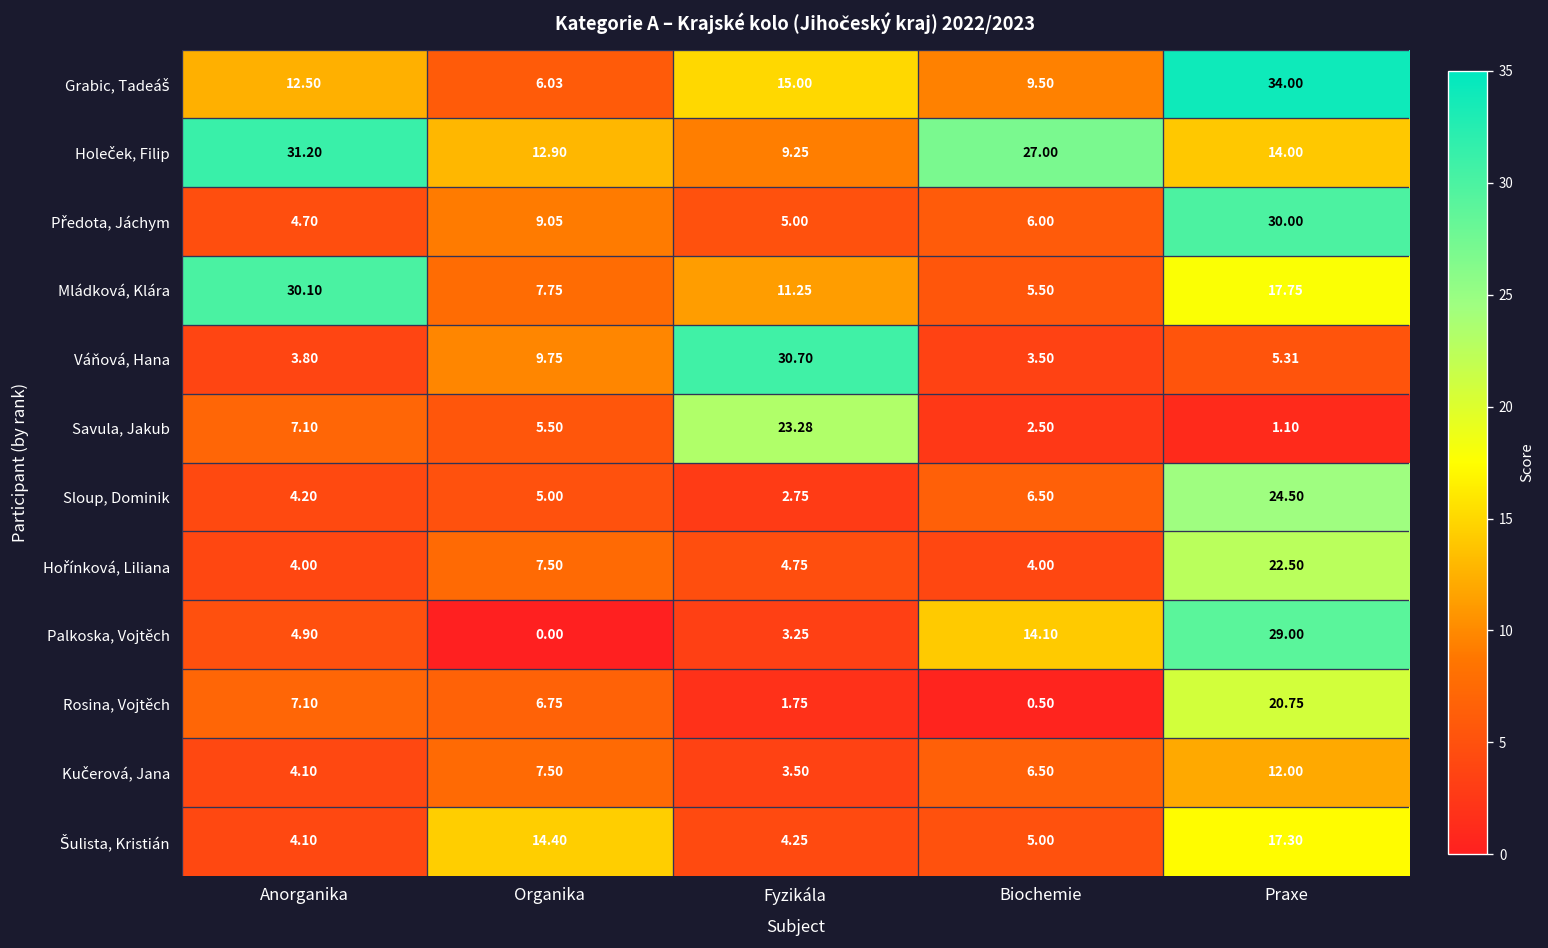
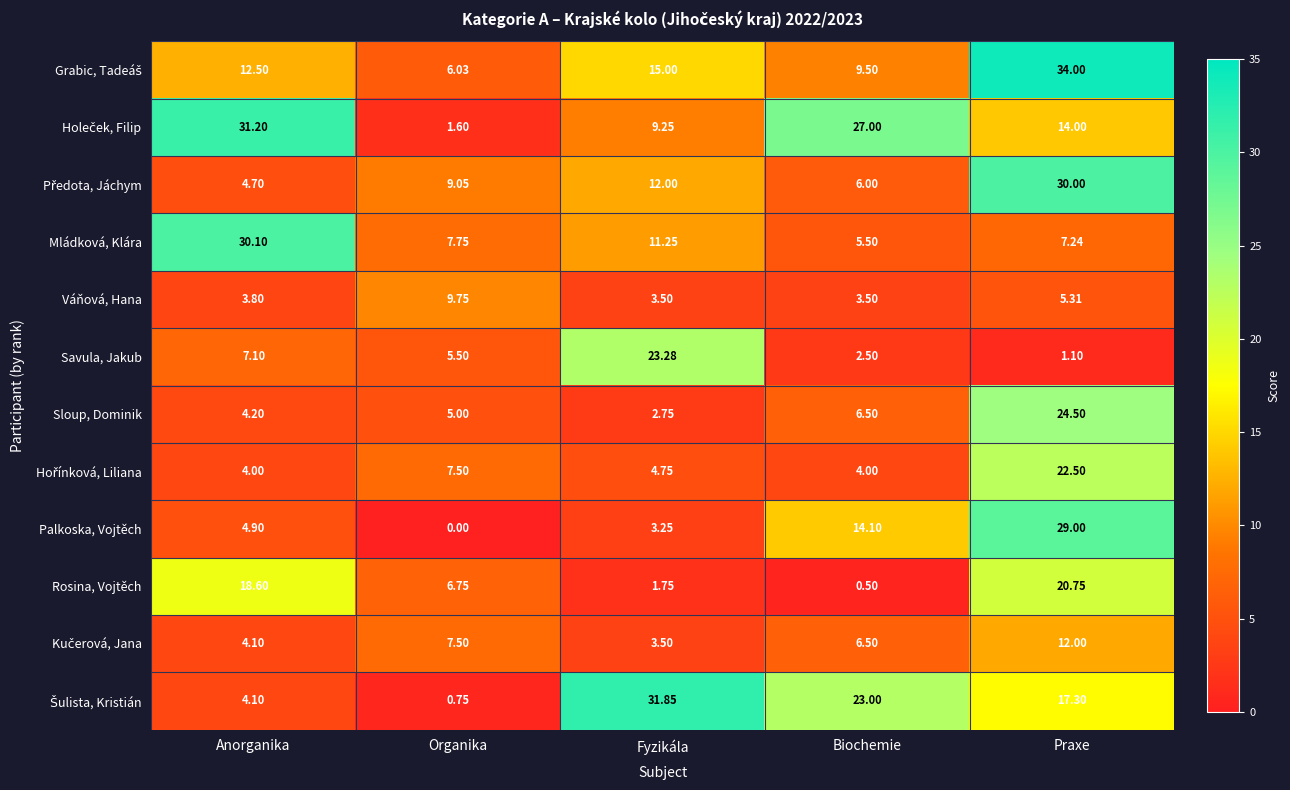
Holeček, Filip, Organika: 12.90 -> 1.60
Předota, Jáchym, Fyzikála: 5.00 -> 12.00
Mládková, Klára, Praxe: 17.75 -> 7.24
Váňová, Hana, Fyzikála: 30.70 -> 3.50
Rosina, Vojtěch, Anorganika: 7.10 -> 18.60
Šulista, Kristián, Organika: 14.40 -> 0.75
Šulista, Kristián, Fyzikála: 4.25 -> 31.85
Šulista, Kristián, Biochemie: 5.00 -> 23.00
